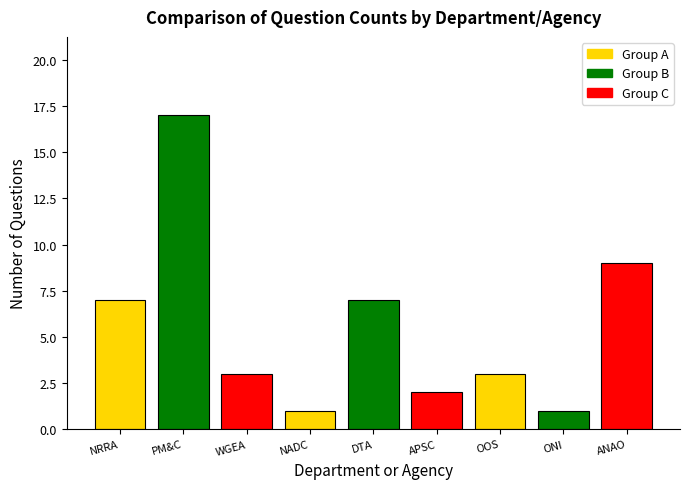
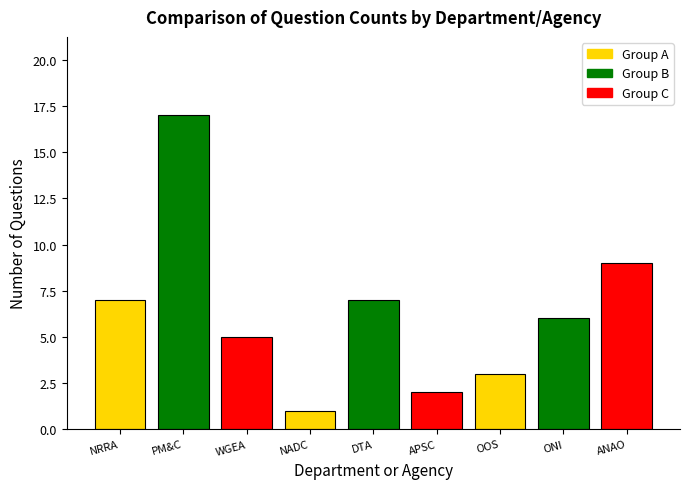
WGEA: 3 -> 5
ONI: 1 -> 6
